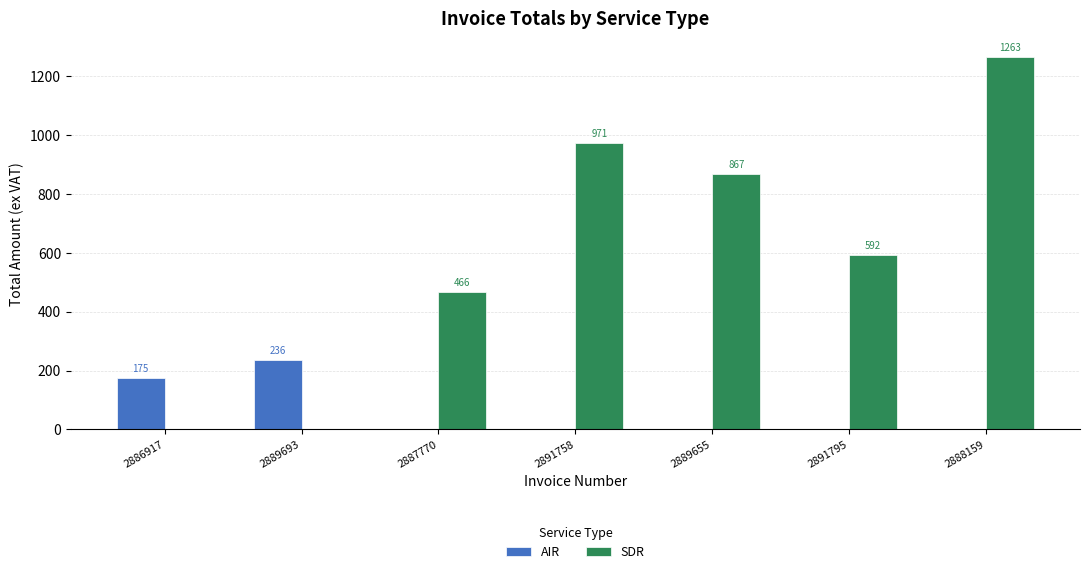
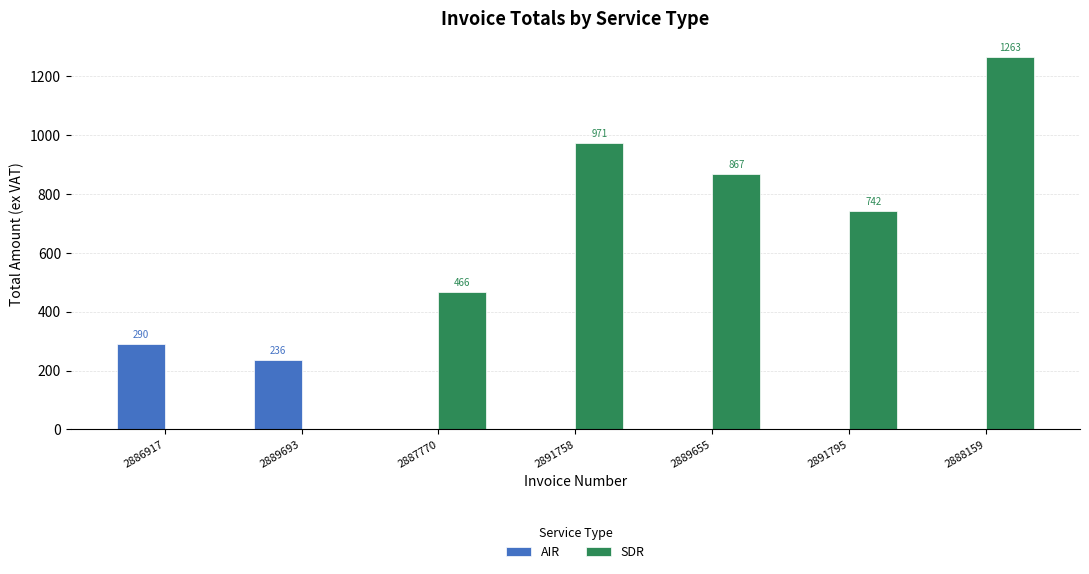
AIR, 2886917: 175 -> 290
SDR, 2891795: 592 -> 742
